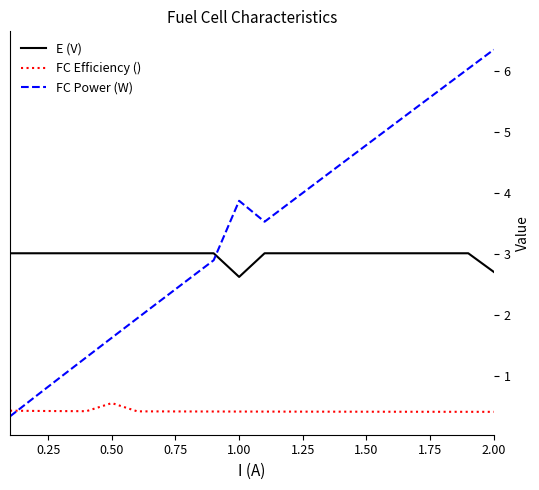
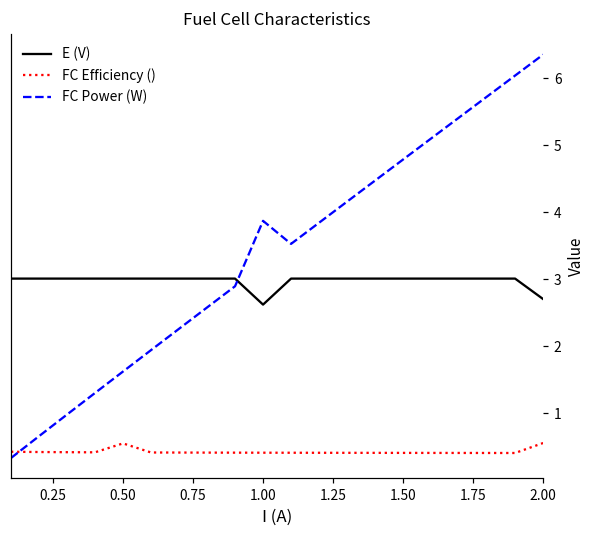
FC Efficiency (), 2.00: 0.4 -> 0.6
